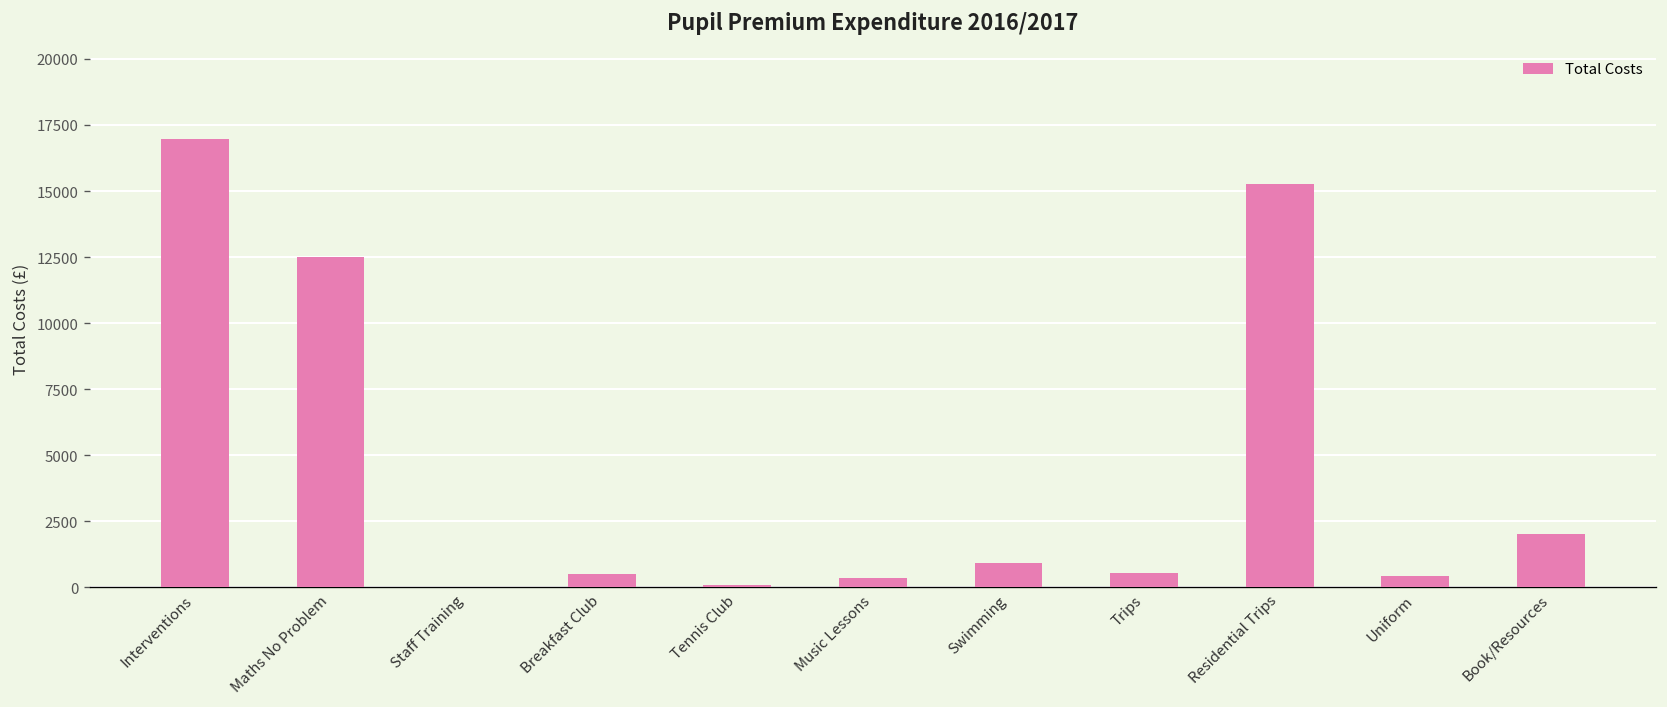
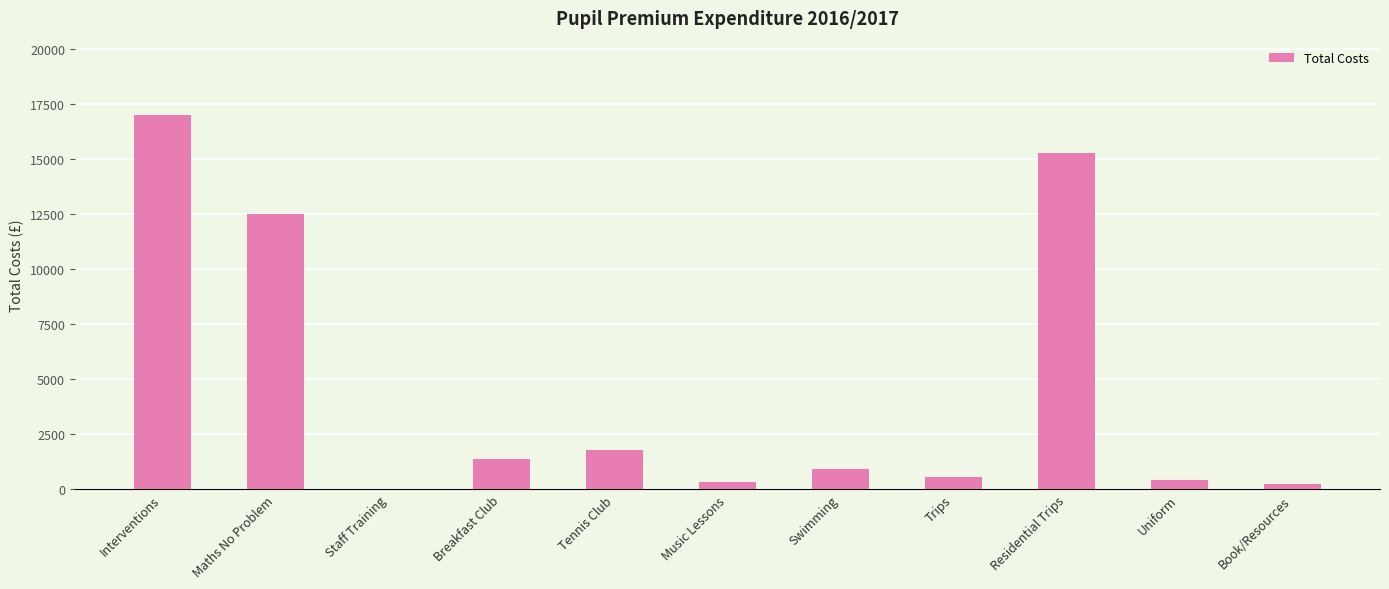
Breakfast Club: 500 -> 1400
Tennis Club: 100 -> 1800
Book/Resources: 2000 -> 300
